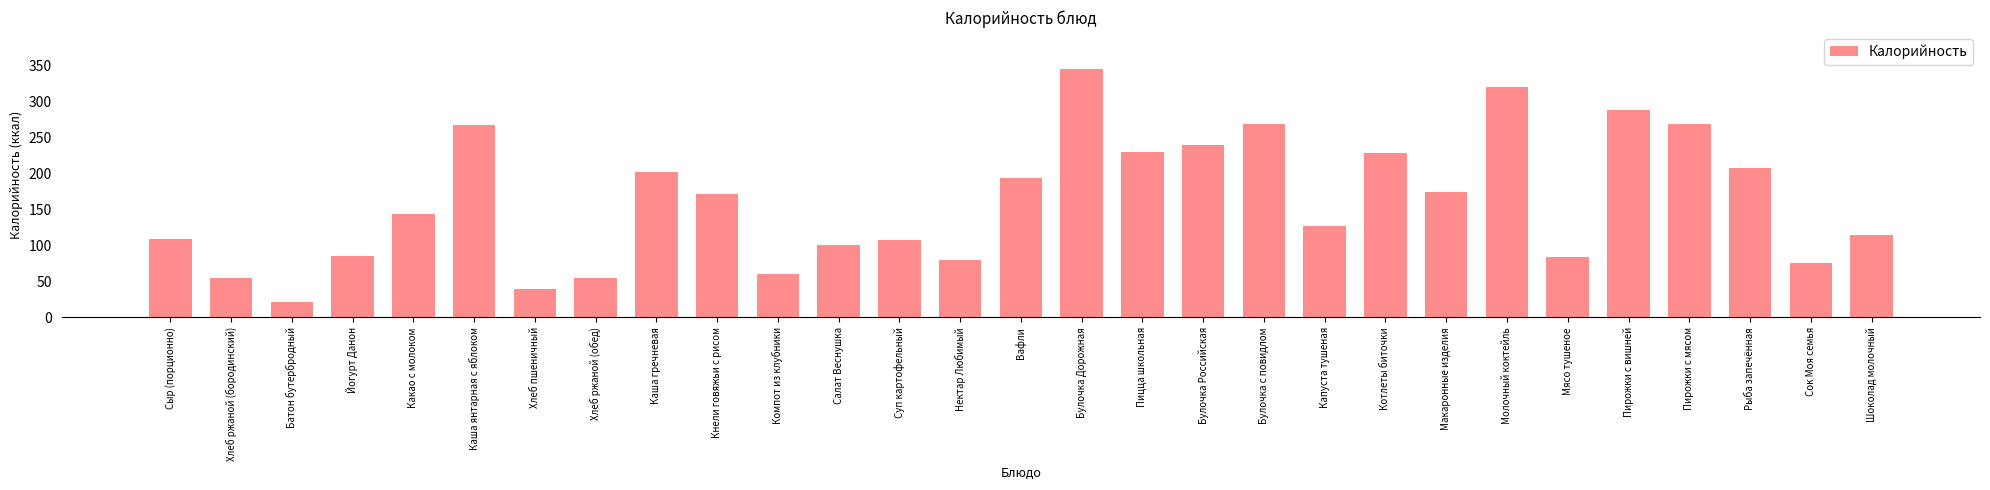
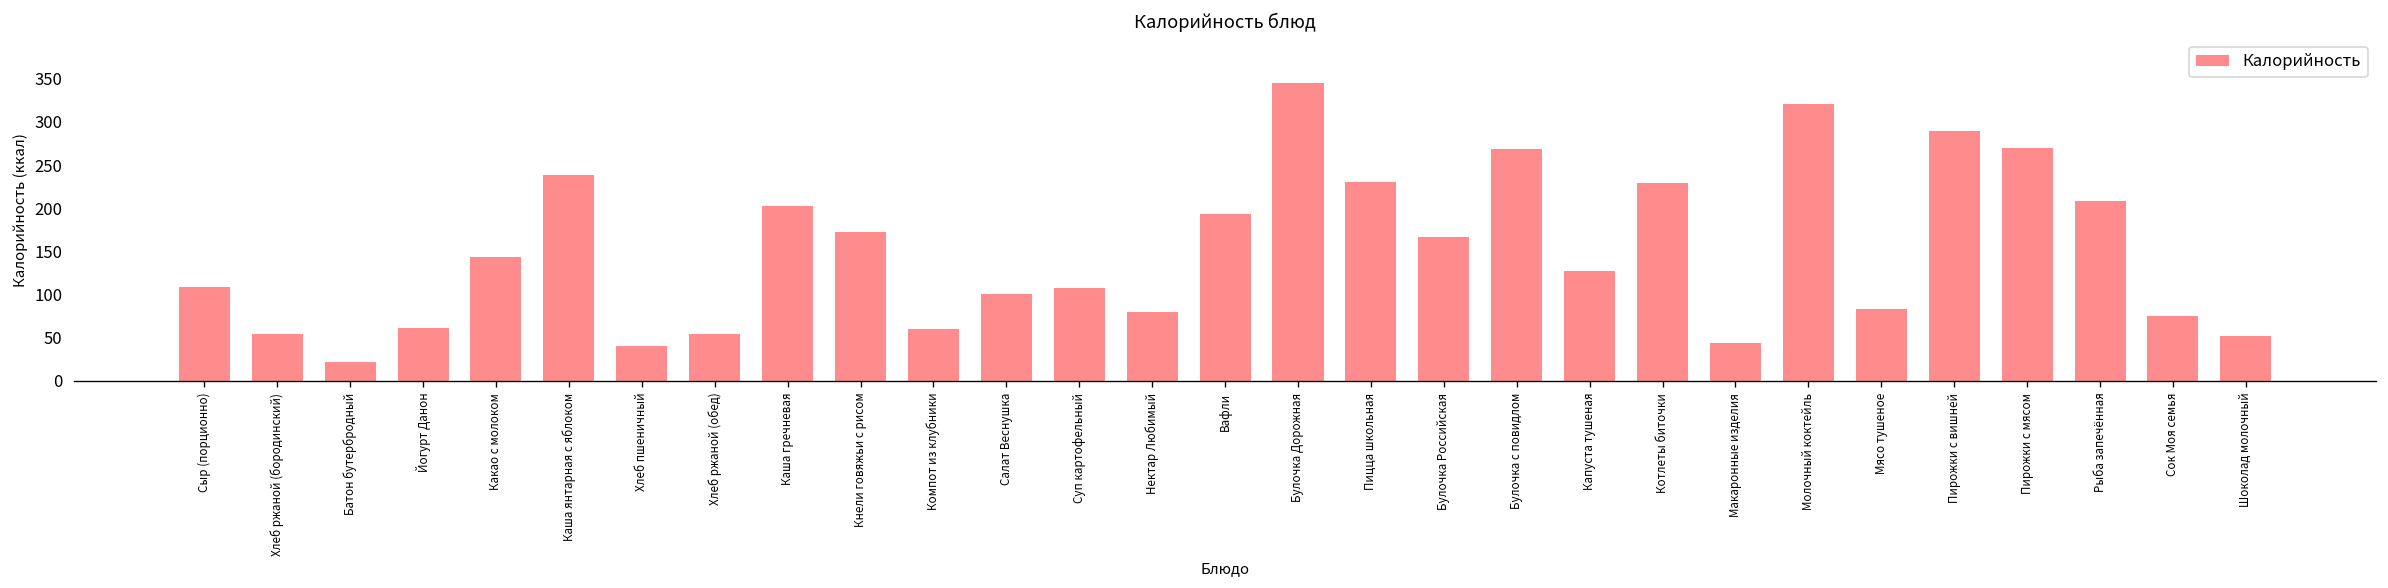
Йогурт Данон: 90 -> 60
Каша янтарная с яблоком: 270 -> 240
Булочка Российская: 240 -> 170
Макаронные изделия: 170 -> 40
Шоколад молочный: 110 -> 50
